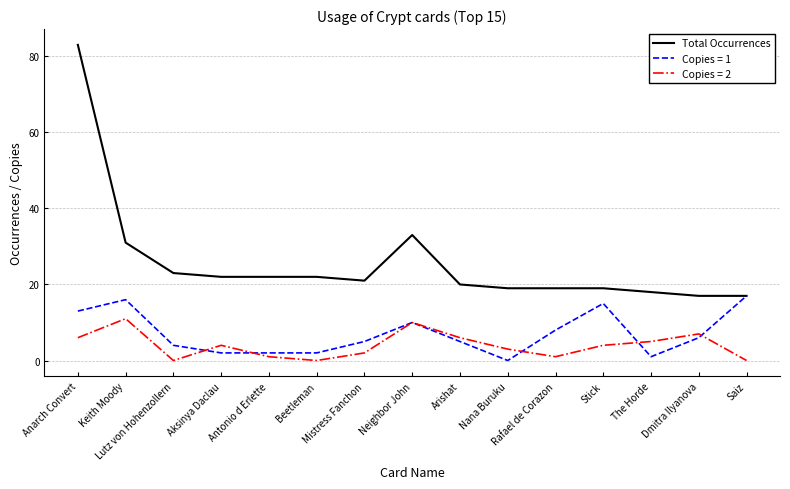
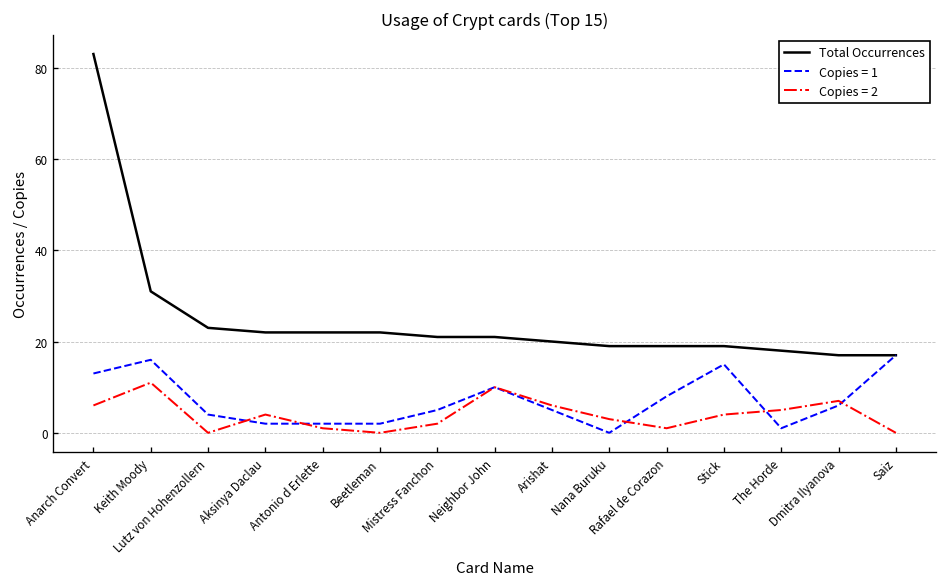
Total Occurrences, Neighbor John: 33 -> 21
